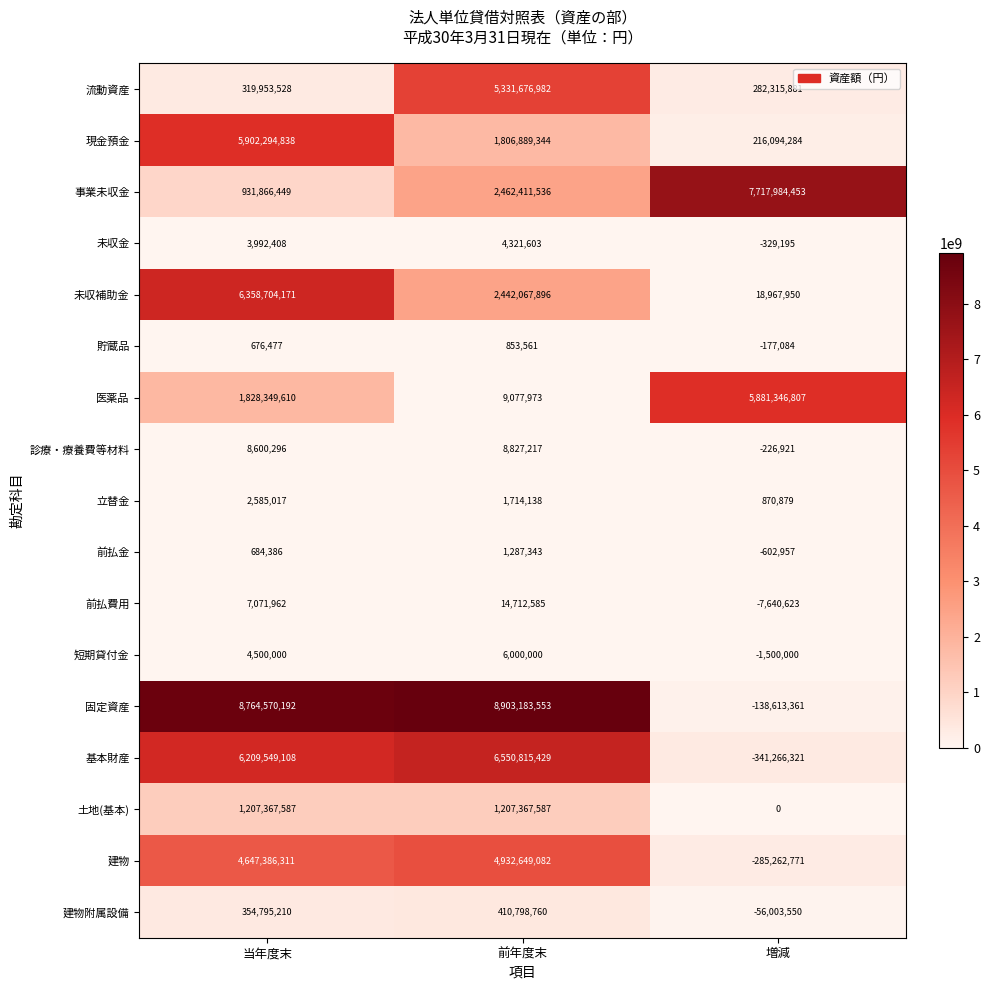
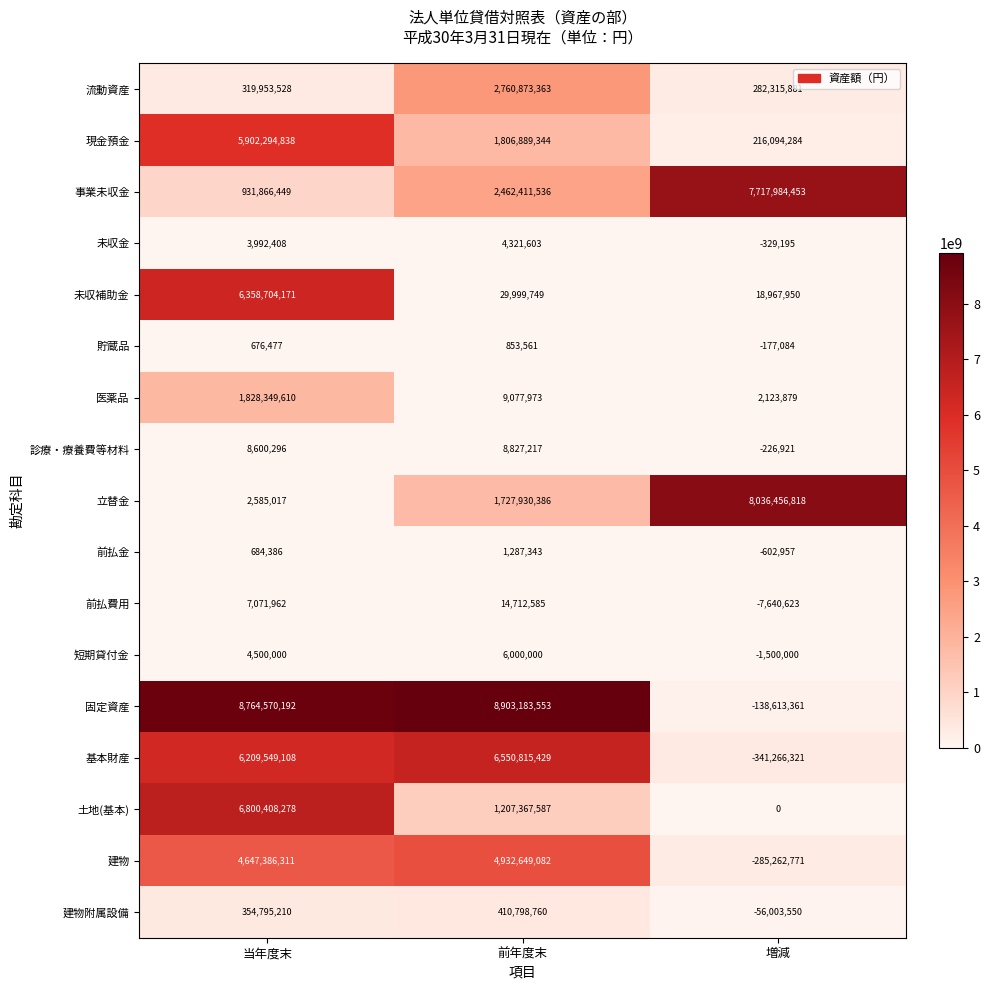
流動資産, 前年度末: 5,331,676,982 -> 2,760,873,363
未収補助金, 前年度末: 2,442,067,896 -> 29,999,749
医薬品, 増減: 5,881,346,807 -> 2,123,879
立替金, 前年度末: 1,714,138 -> 1,727,930,386
立替金, 増減: 870,879 -> 8,036,456,818
土地(基本), 当年度末: 1,207,367,587 -> 6,800,408,278
